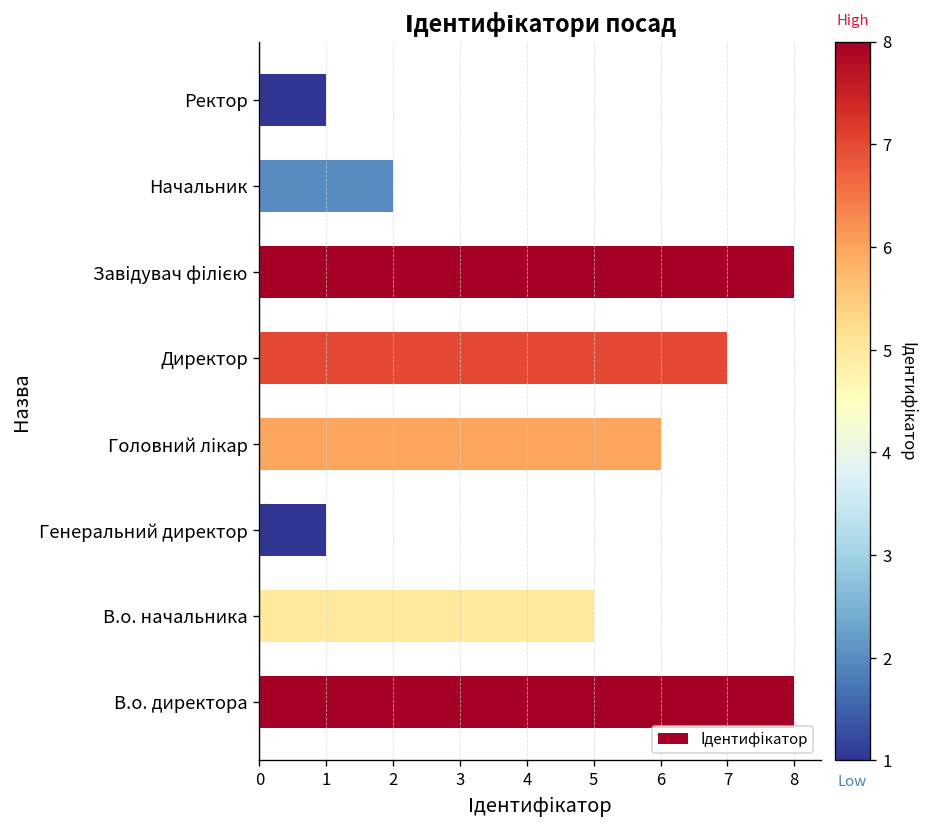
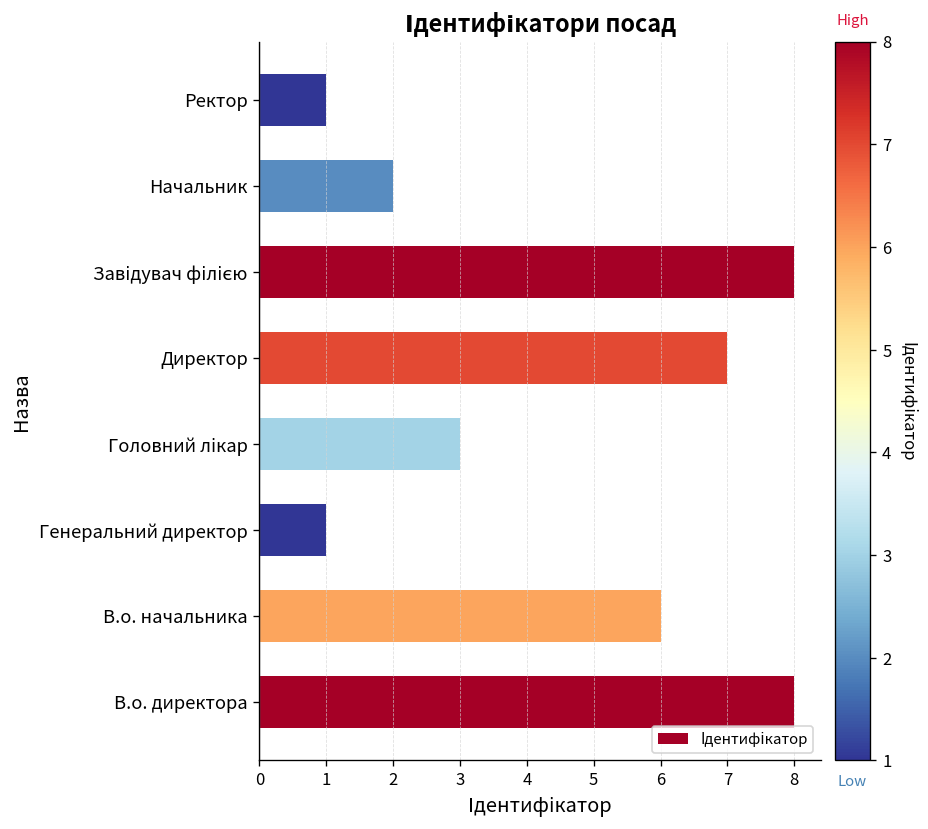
Головний лікар: 6 -> 3
В.о. начальника: 5 -> 6
